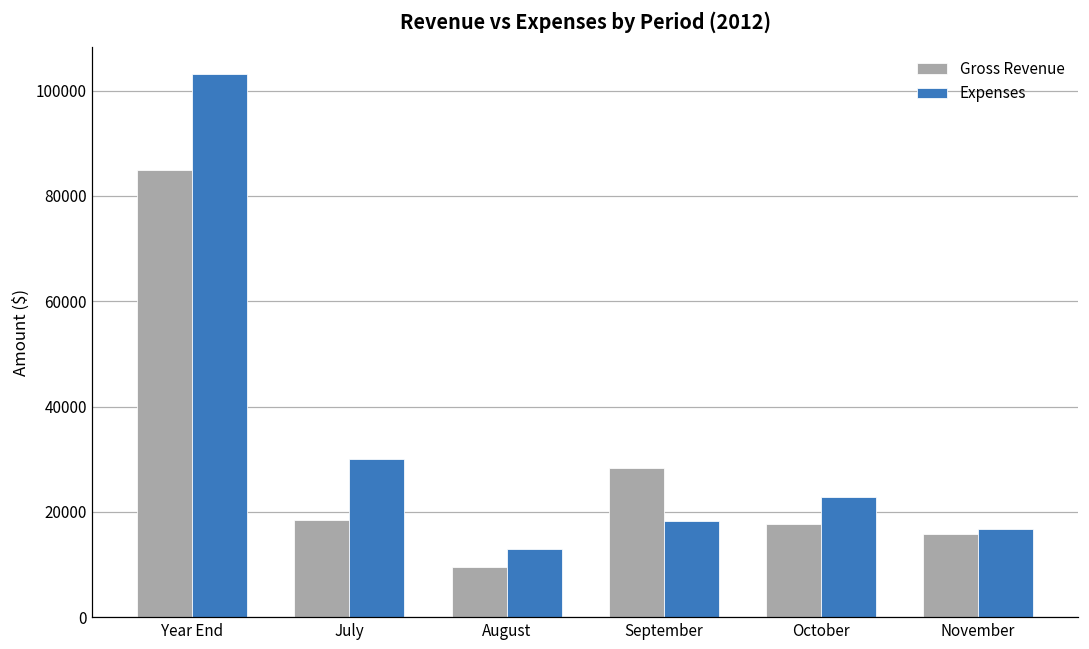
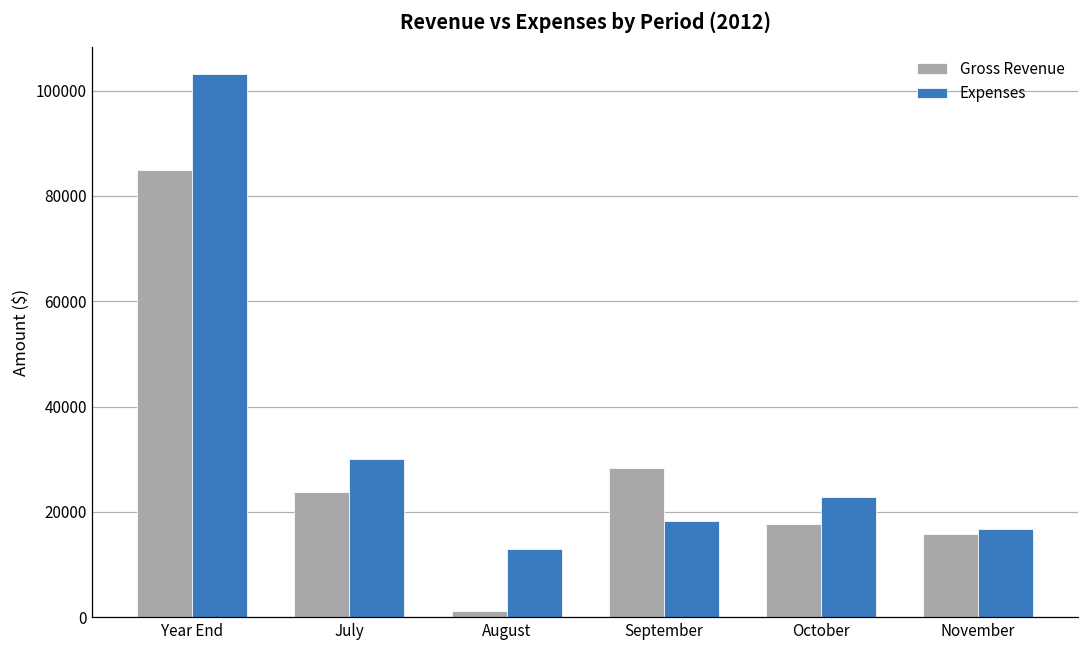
Gross Revenue, July: 19000 -> 24000
Gross Revenue, August: 9000 -> 1000
